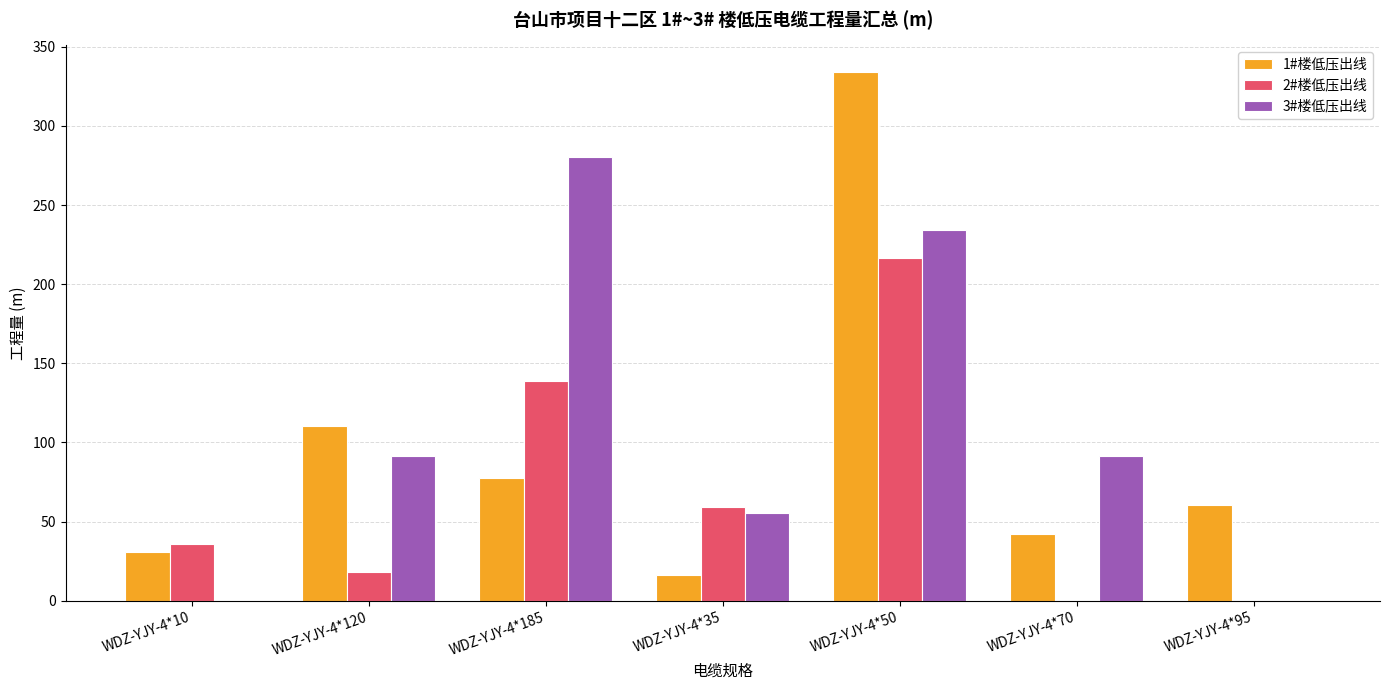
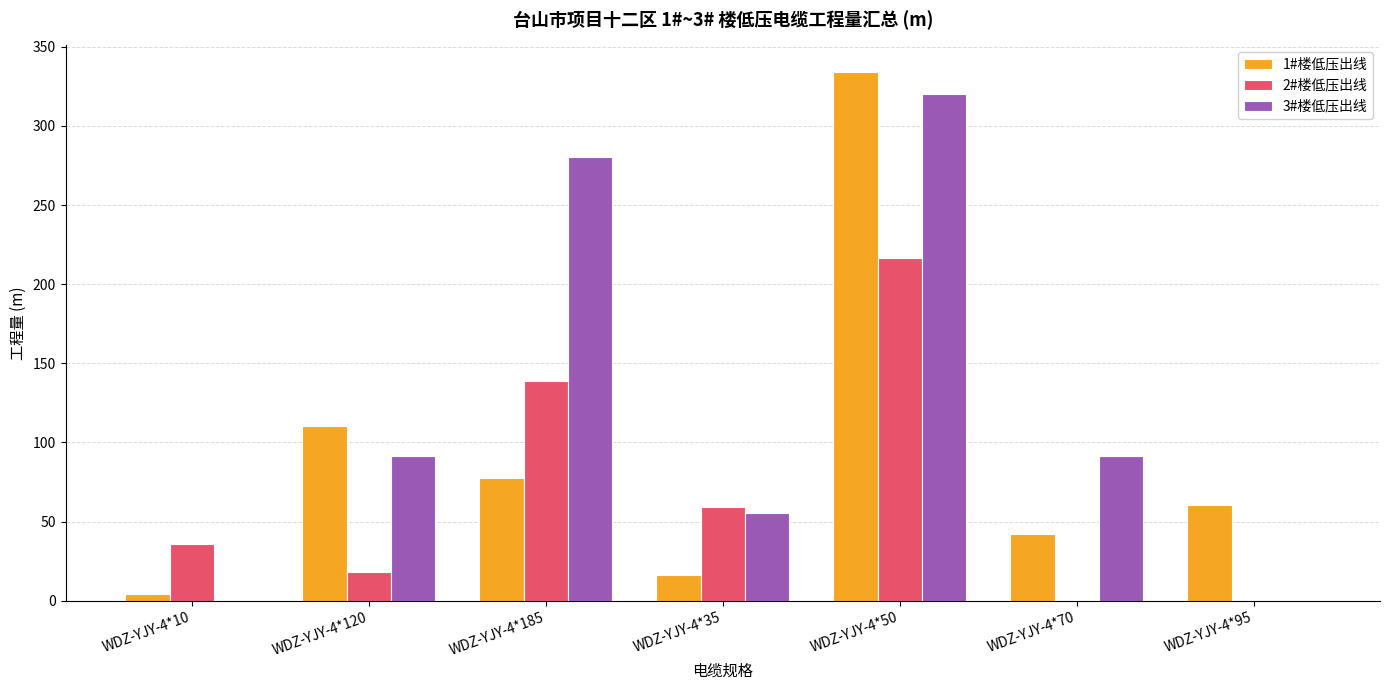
1#楼低压出线, WDZ-YJY-4*10: 31 -> 4
3#楼低压出线, WDZ-YJY-4*50: 235 -> 320
